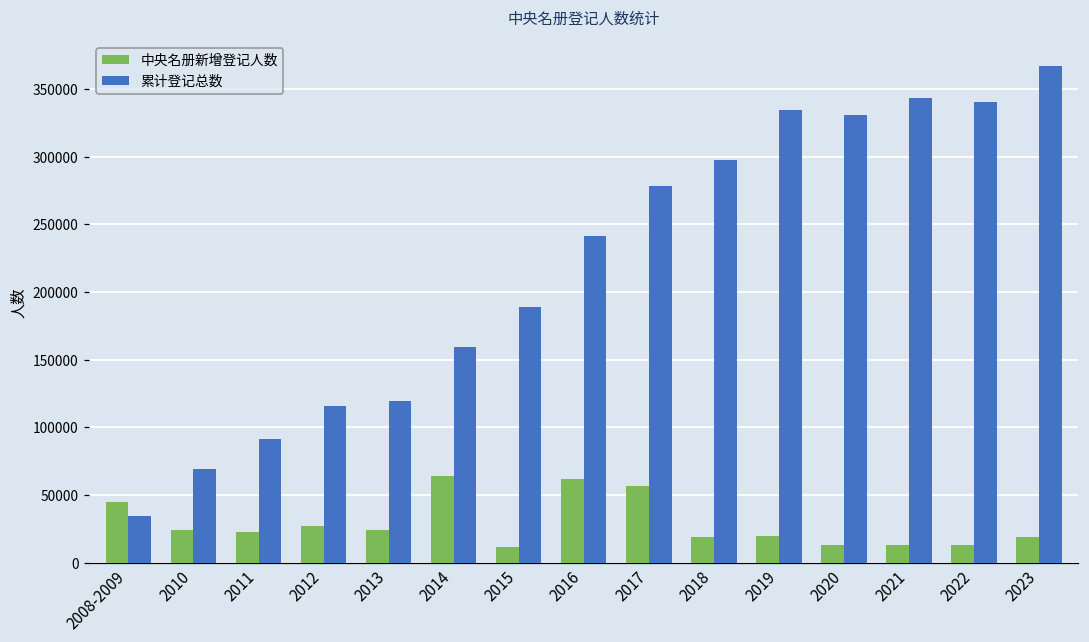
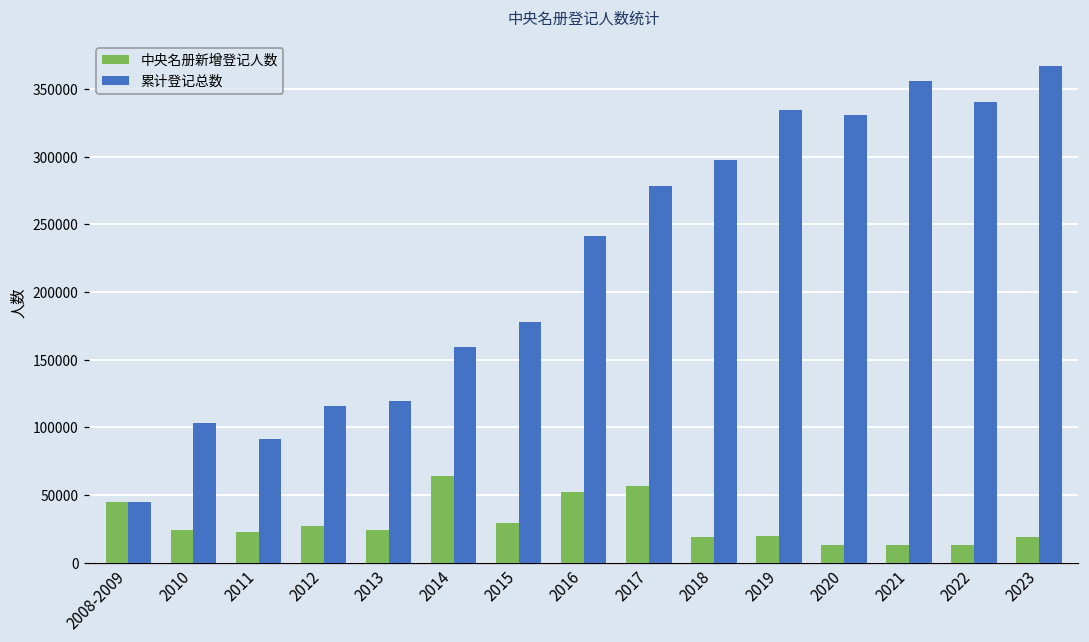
累计登记总数, 2008-2009: 34000 -> 45000
累计登记总数, 2010: 69000 -> 103000
中央名册新增登记人数, 2015: 12000 -> 29000
累计登记总数, 2015: 189000 -> 178000
中央名册新增登记人数, 2016: 62000 -> 53000
累计登记总数, 2021: 344000 -> 356000
